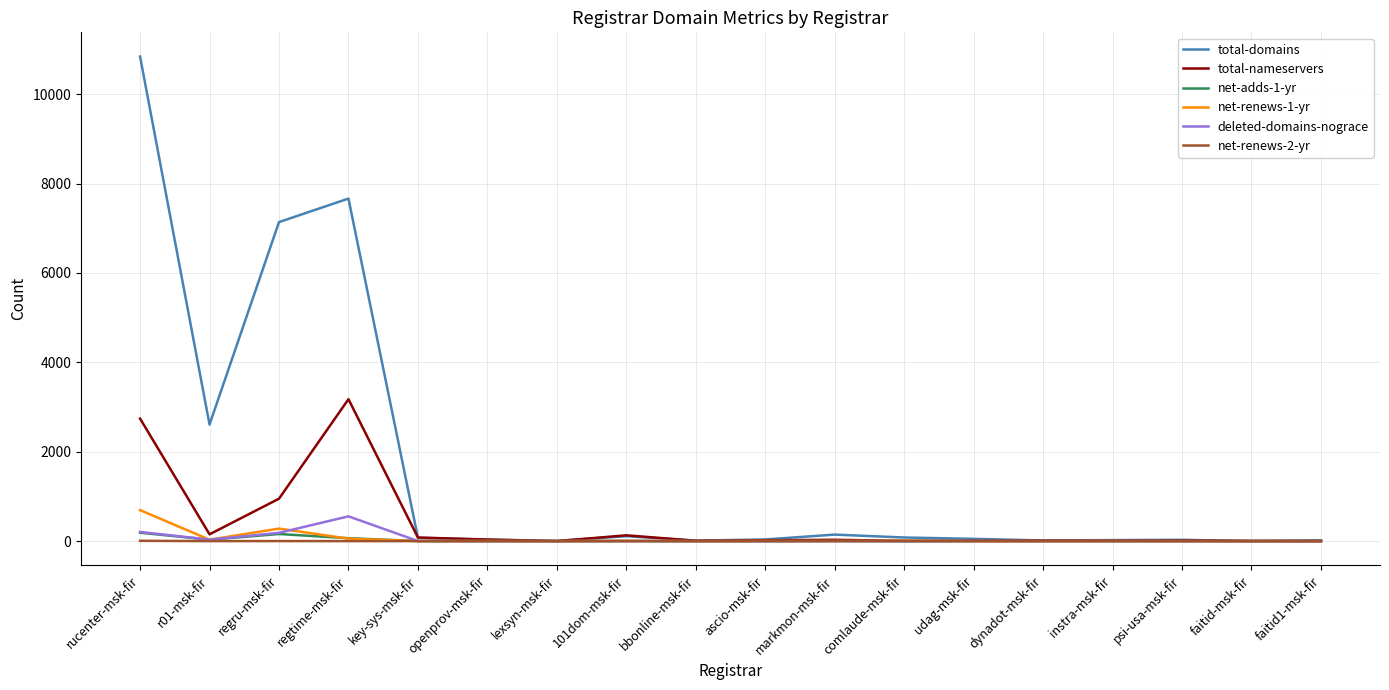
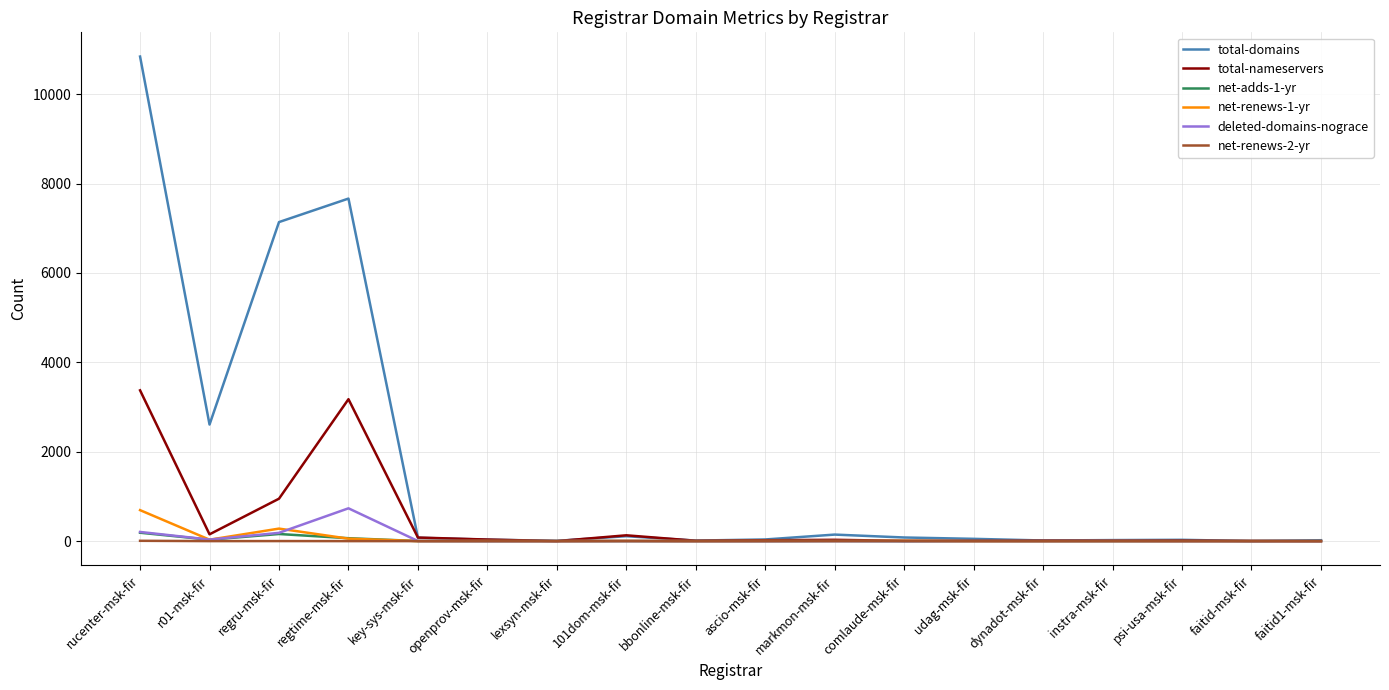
total-nameservers, rucenter-msk-fir: 2700 -> 3400
deleted-domains-nograce, regtime-msk-fir: 600 -> 700
